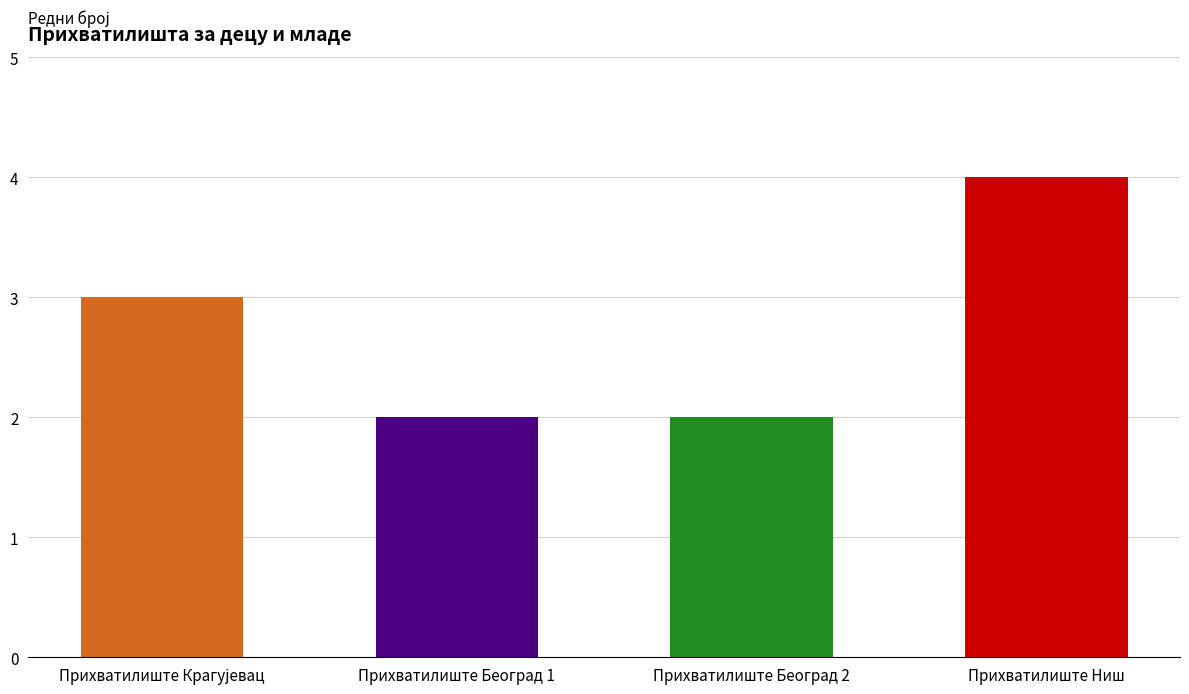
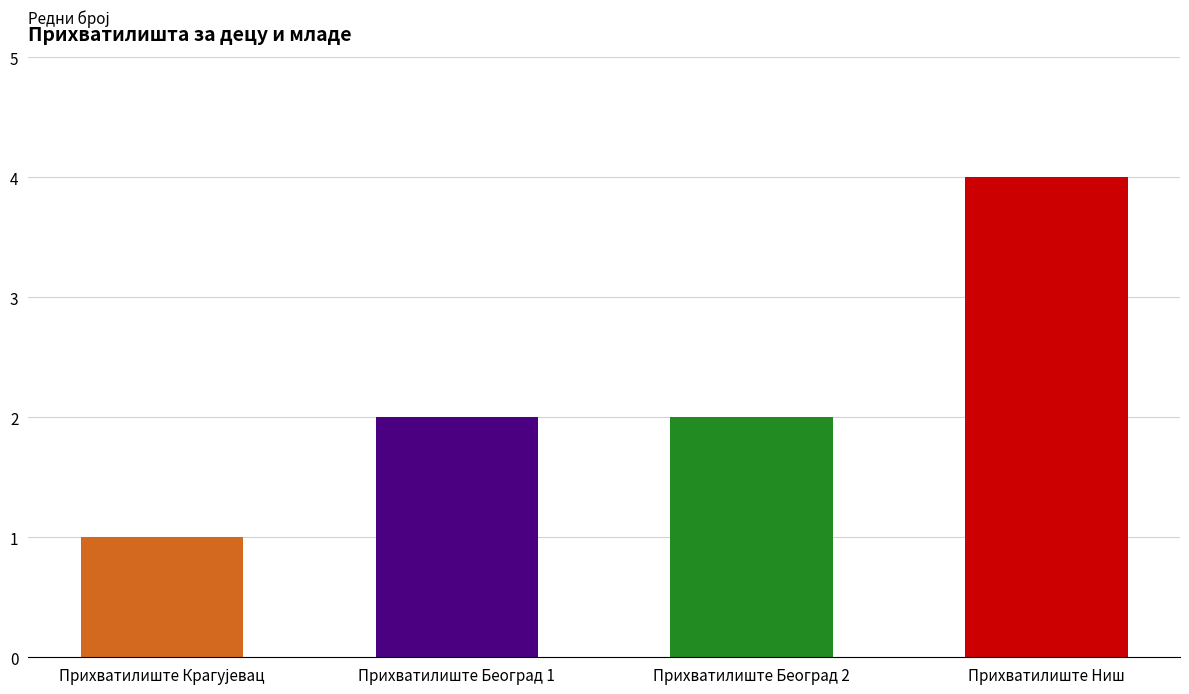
Прихватилиште Крагујевац: 3 -> 1
